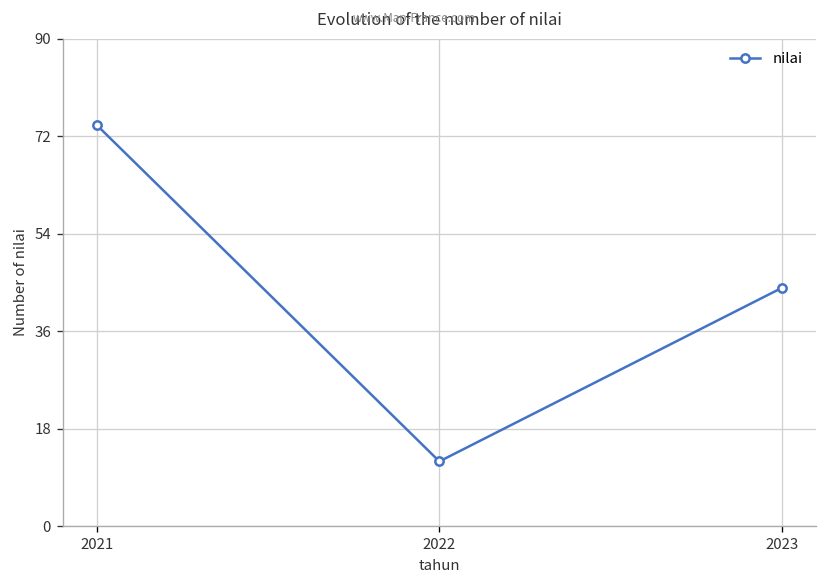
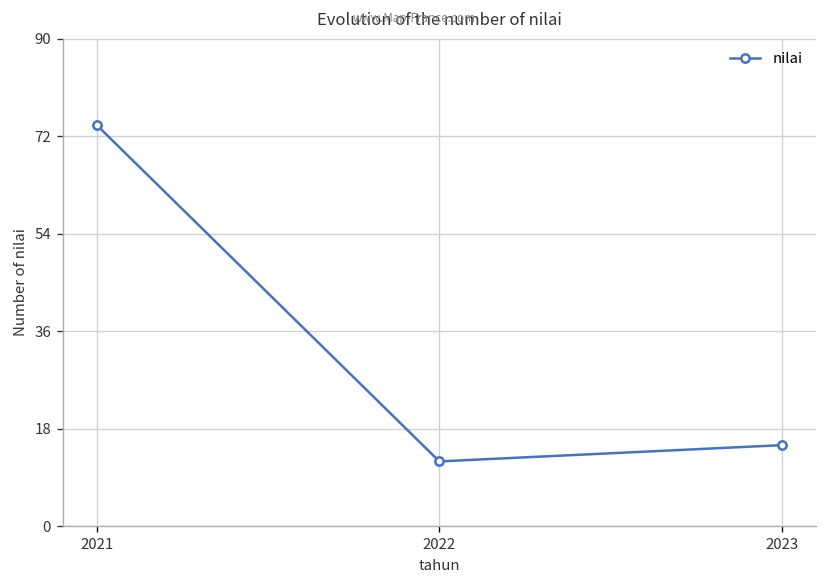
2023: 44 -> 15
